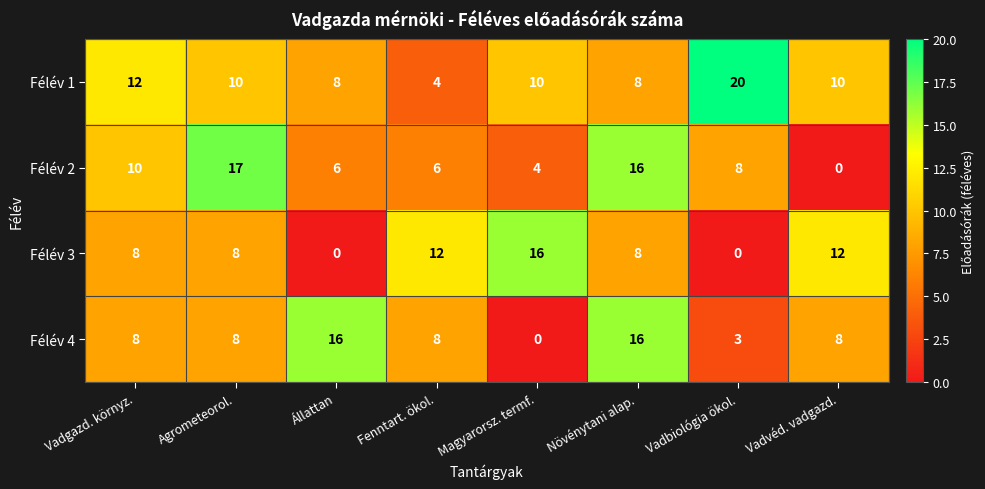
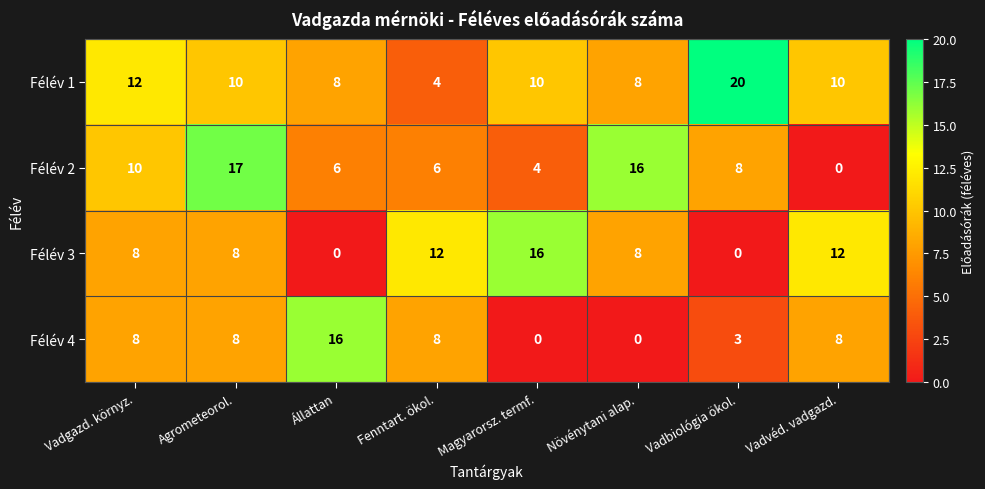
Félév 4, Növénytani alap.: 16 -> 0
